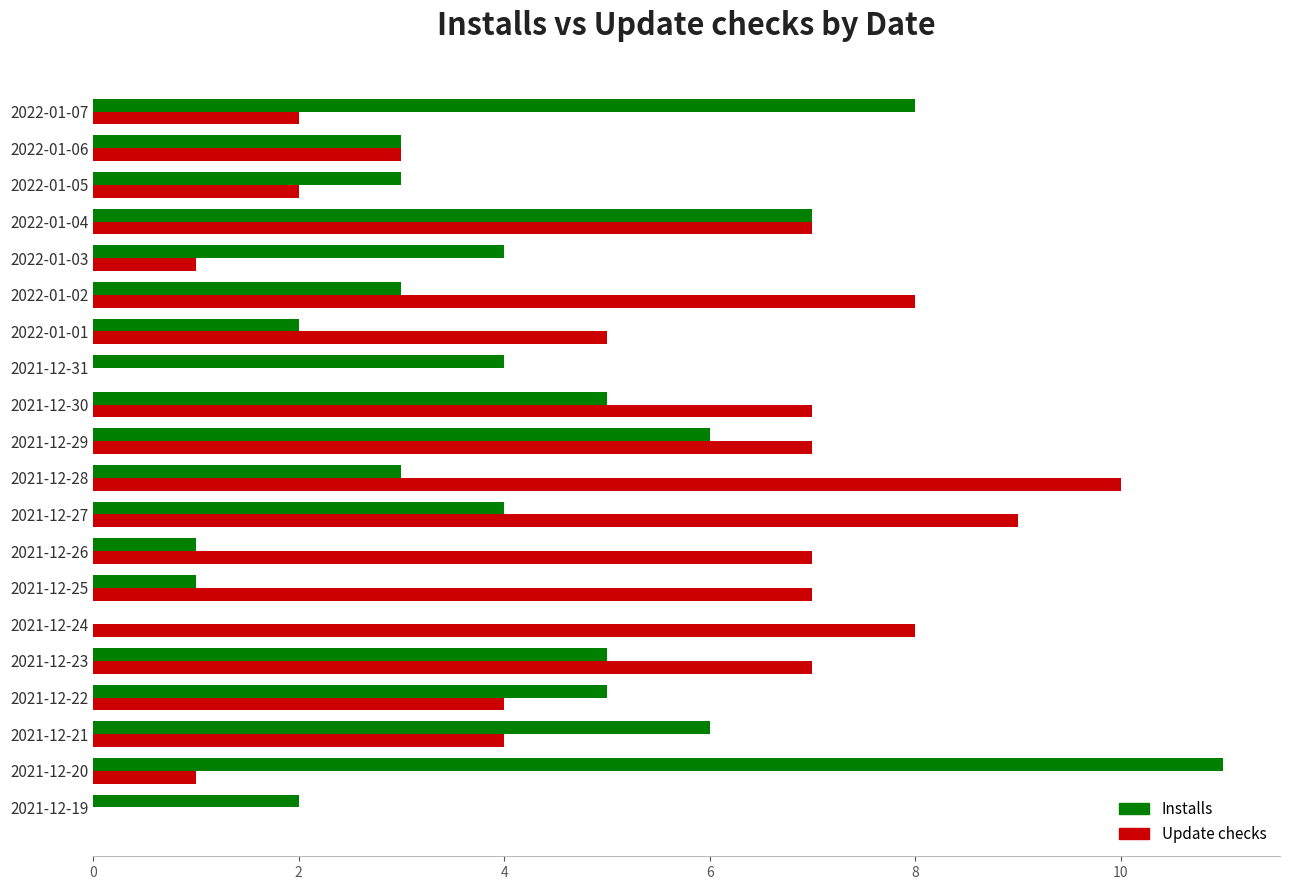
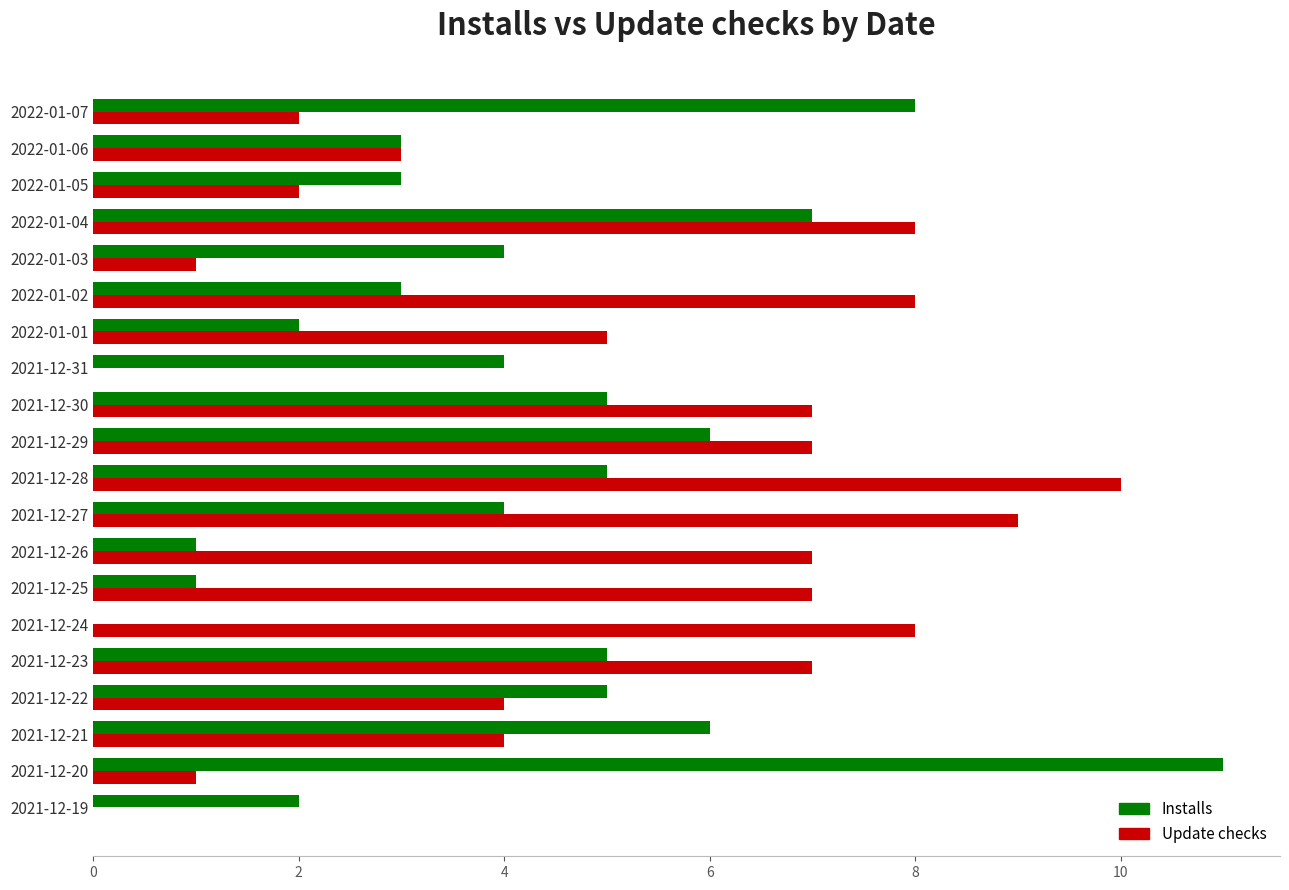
Update checks, 2022-01-04: 7 -> 8
Installs, 2021-12-28: 3 -> 5
